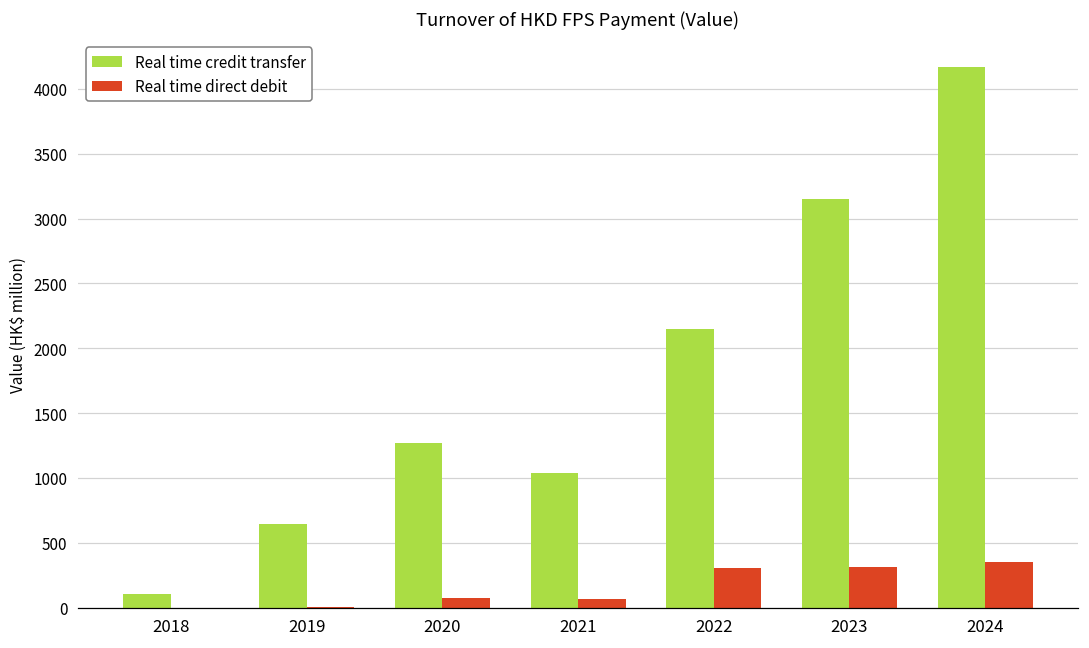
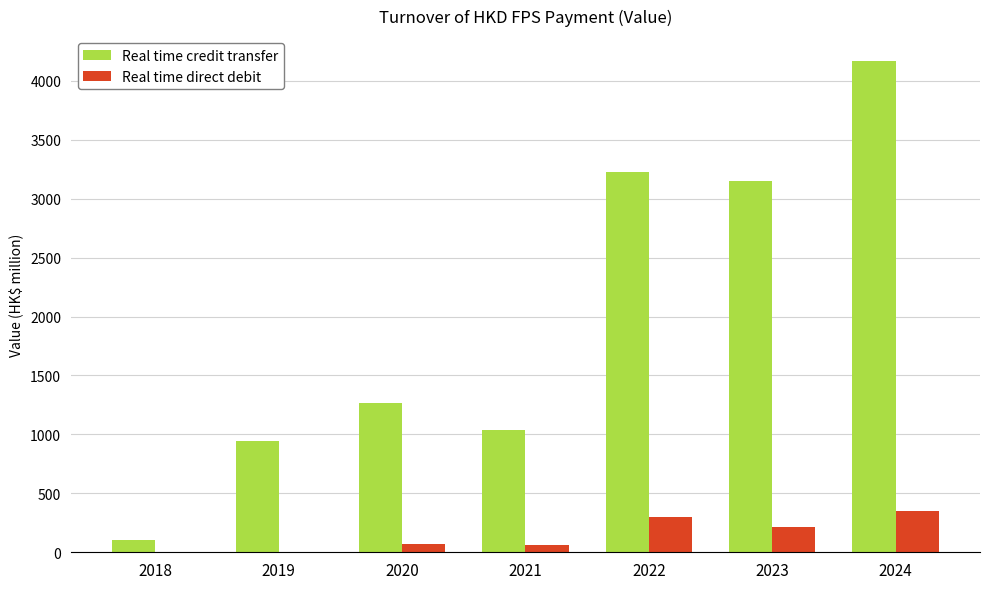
Real time credit transfer, 2019: 640 -> 940
Real time credit transfer, 2022: 2150 -> 3230
Real time direct debit, 2023: 310 -> 220
